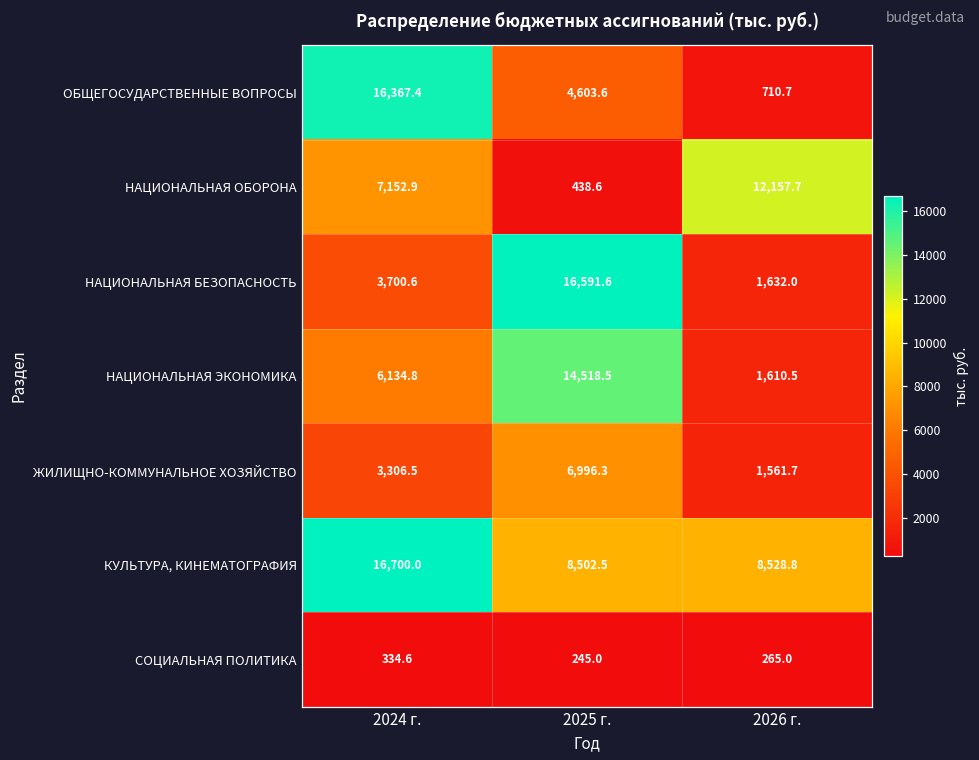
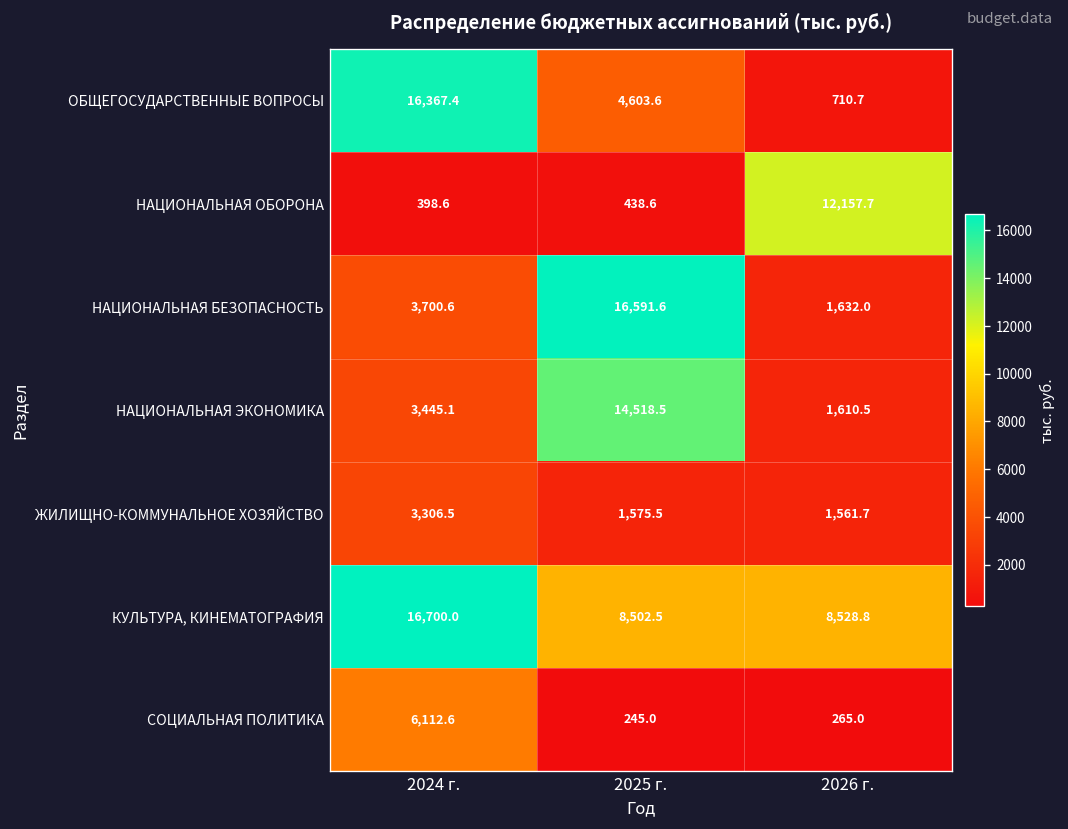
НАЦИОНАЛЬНАЯ ОБОРОНА, 2024 г.: 7,152.9 -> 398.6
НАЦИОНАЛЬНАЯ ЭКОНОМИКА, 2024 г.: 6,134.8 -> 3,445.1
ЖИЛИЩНО-КОММУНАЛЬНОЕ ХОЗЯЙСТВО, 2025 г.: 6,996.3 -> 1,575.5
СОЦИАЛЬНАЯ ПОЛИТИКА, 2024 г.: 334.6 -> 6,112.6
